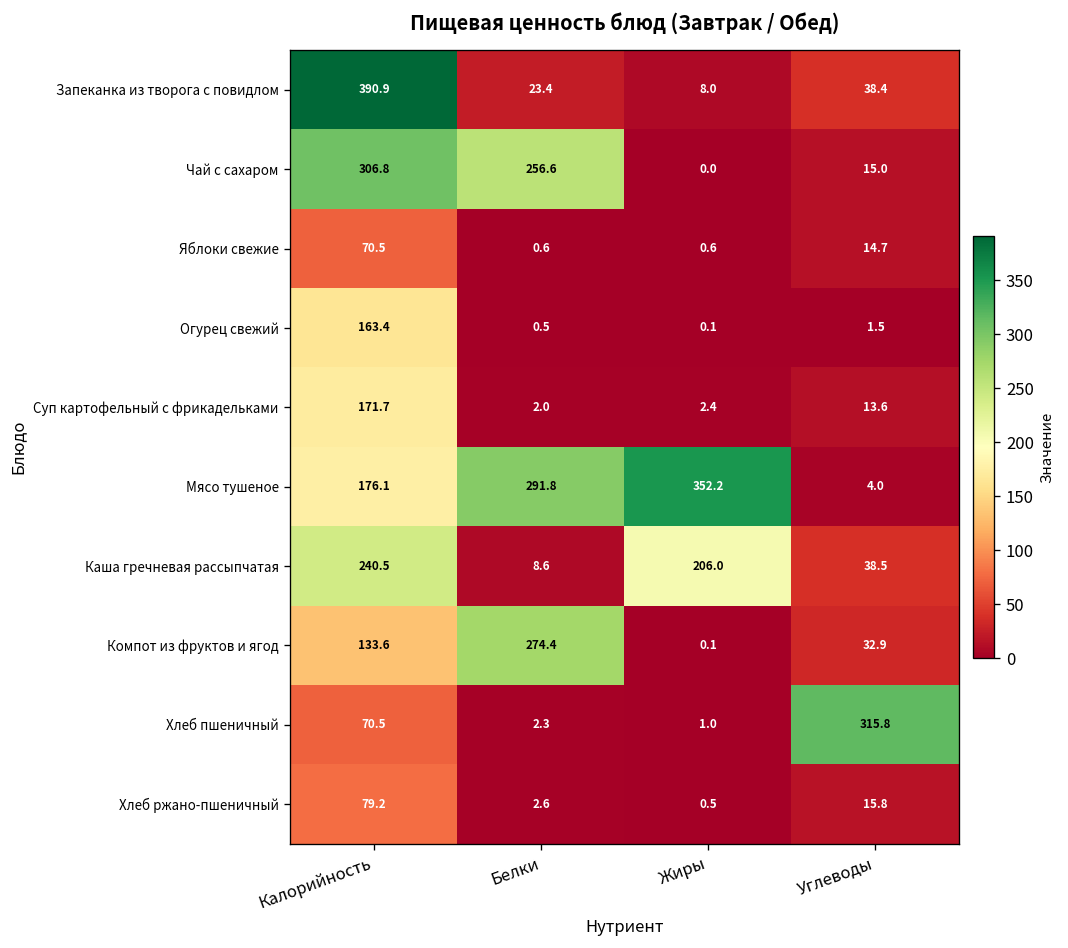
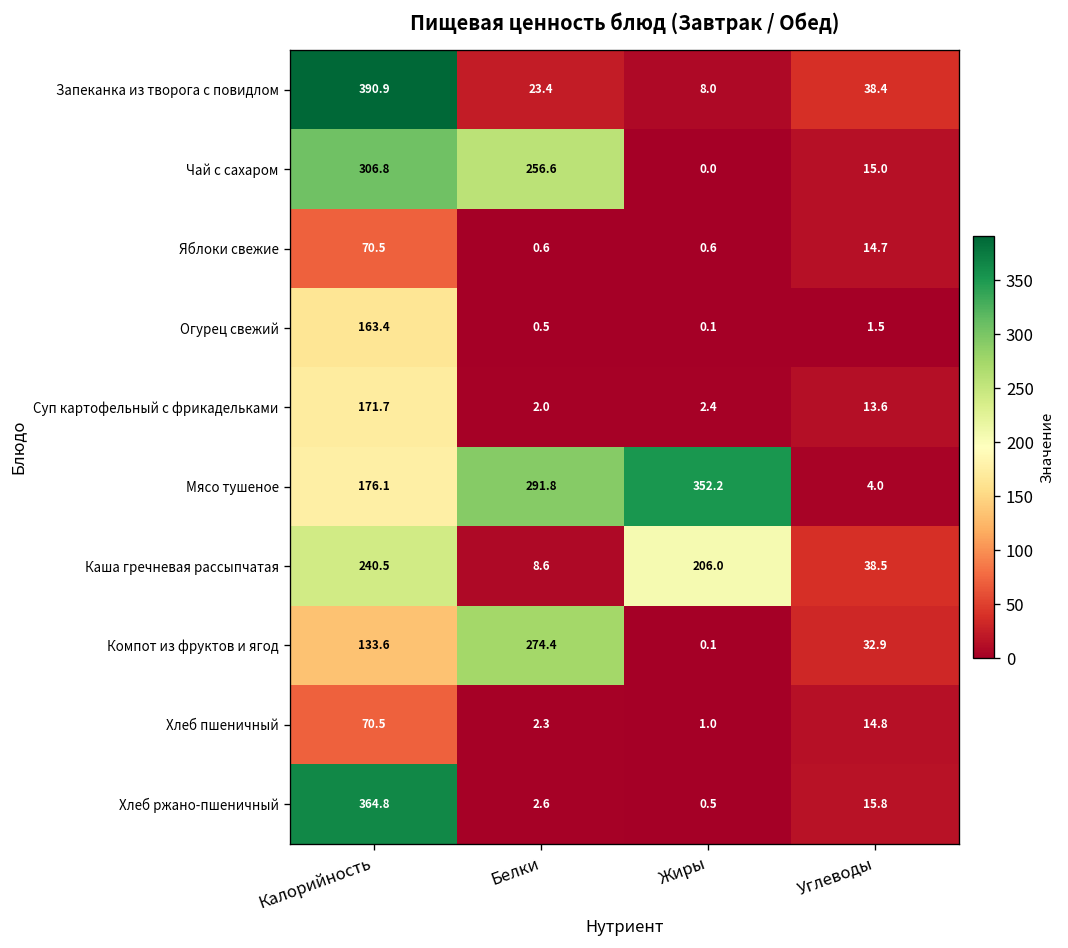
Хлеб пшеничный, Углеводы: 315.8 -> 14.8
Хлеб ржано-пшеничный, Калорийность: 79.2 -> 364.8
